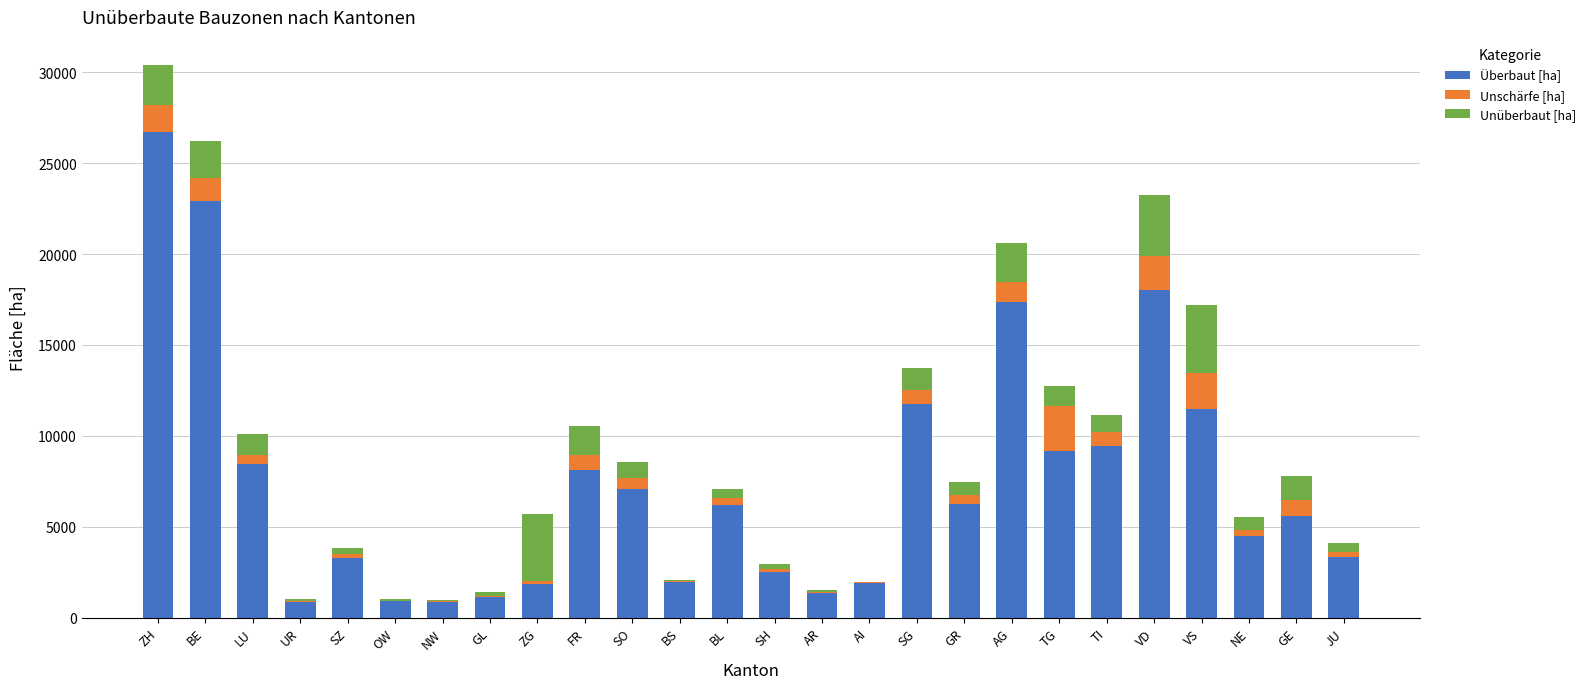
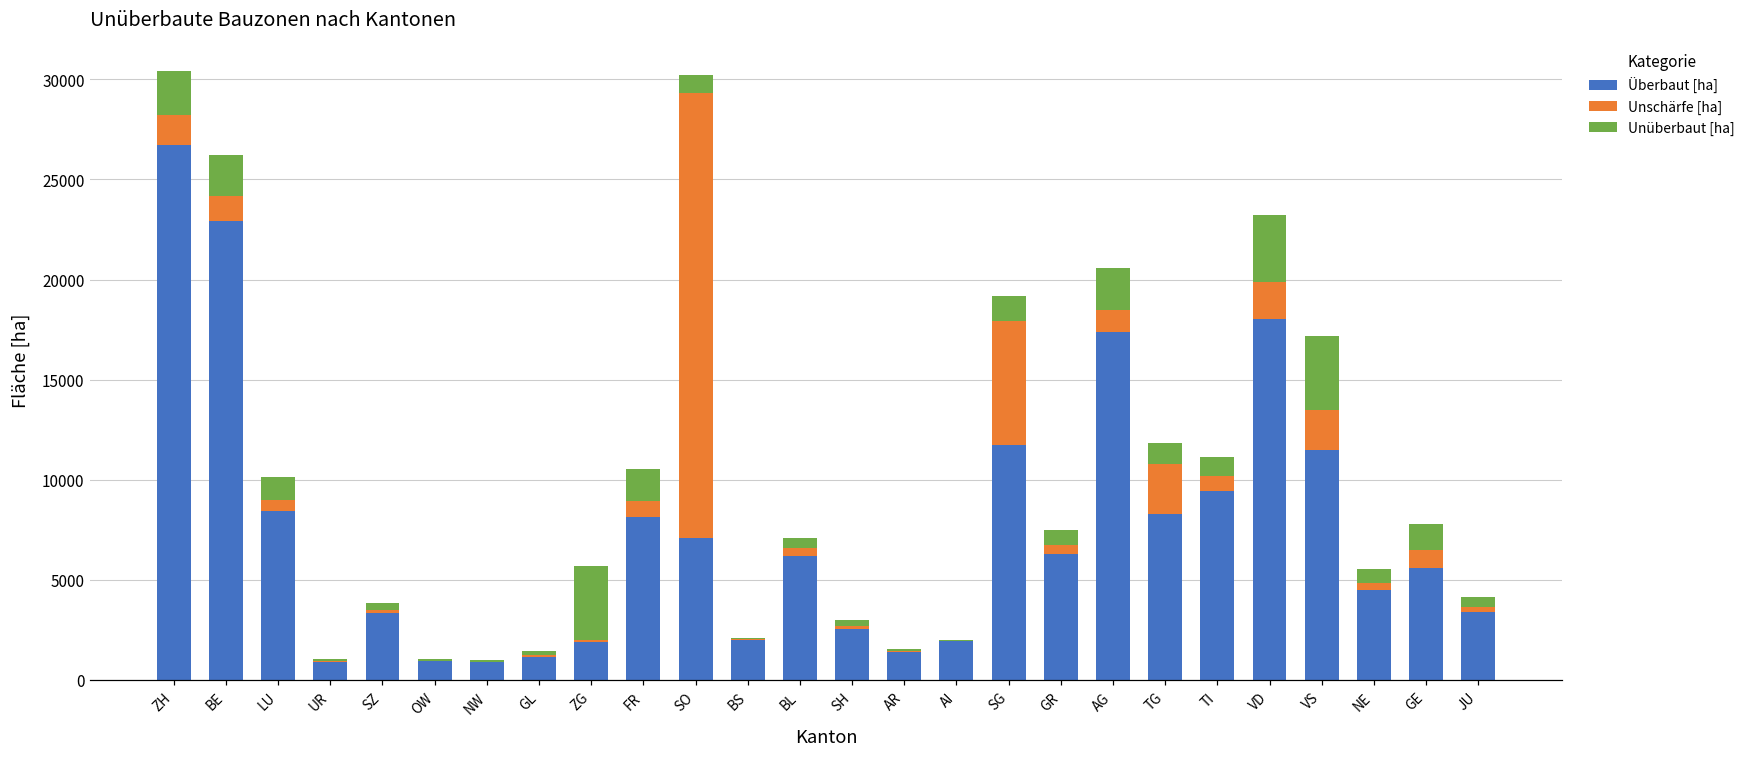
Unschärfe [ha], SO: 600 -> 22200
Unschärfe [ha], SG: 800 -> 6200
Überbaut [ha], TG: 9200 -> 8300
